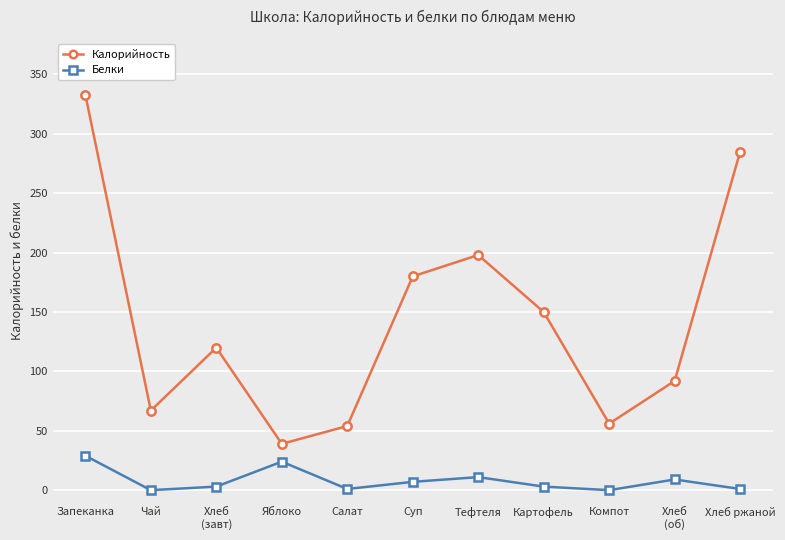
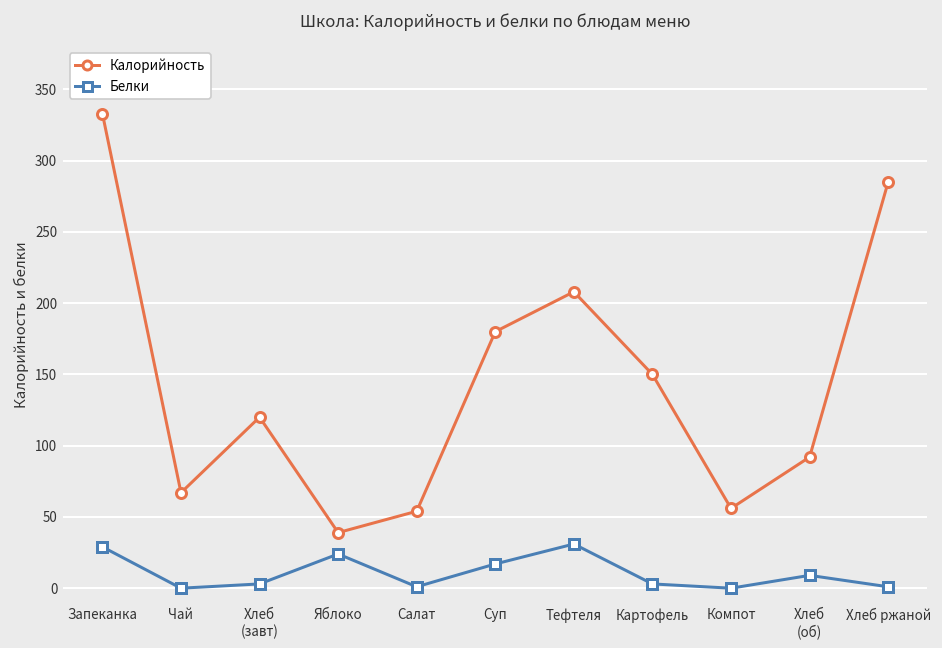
Белки, Суп: 7 -> 17
Калорийность, Тефтеля: 198 -> 208
Белки, Тефтеля: 11 -> 31
